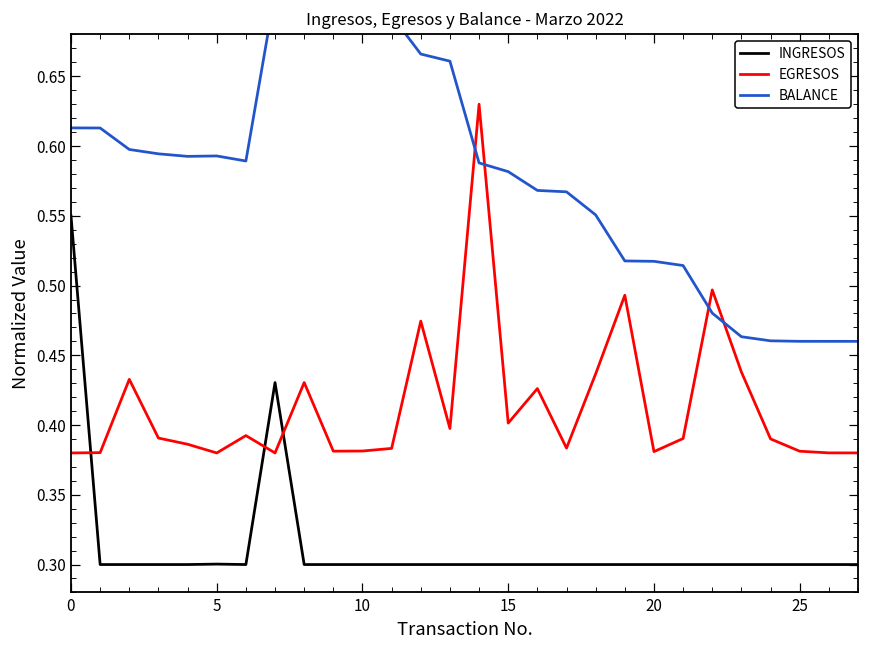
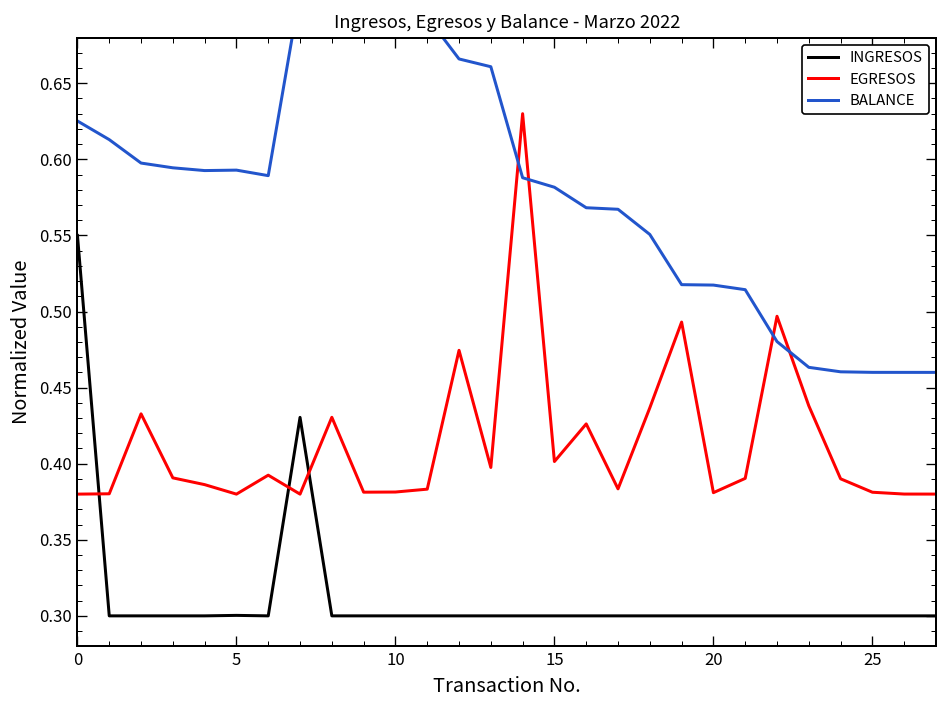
BALANCE, 0: 0.613 -> 0.625
